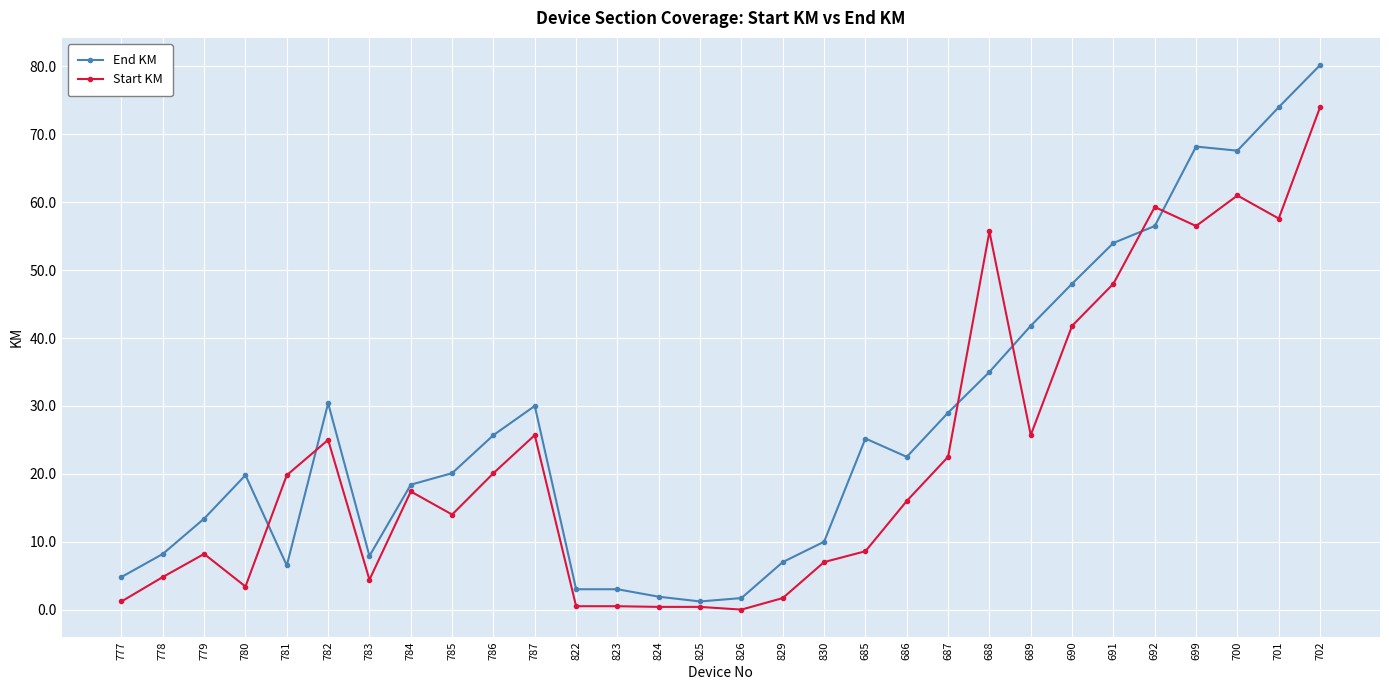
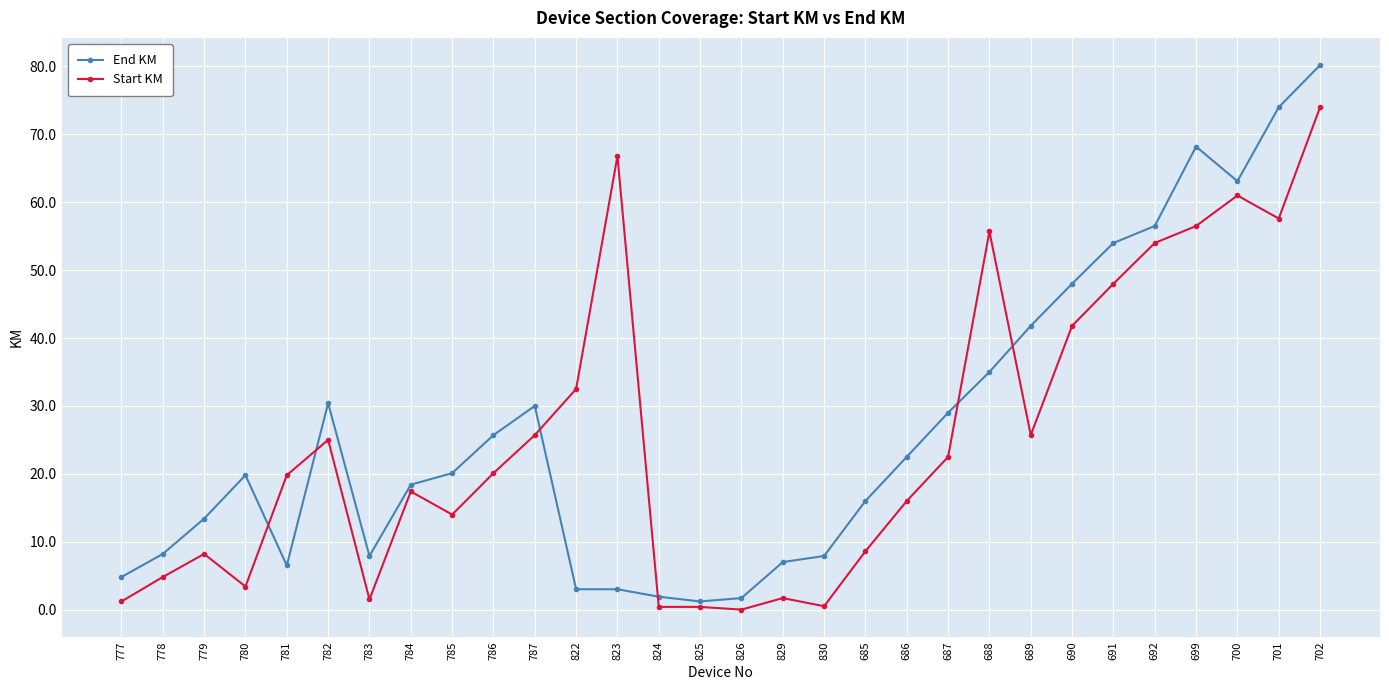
Start KM, 783: 4 -> 2
Start KM, 822: 1 -> 33
Start KM, 823: 1 -> 67
End KM, 830: 10 -> 8
Start KM, 830: 7 -> 1
End KM, 685: 25 -> 16
Start KM, 692: 59 -> 54
End KM, 700: 68 -> 63
